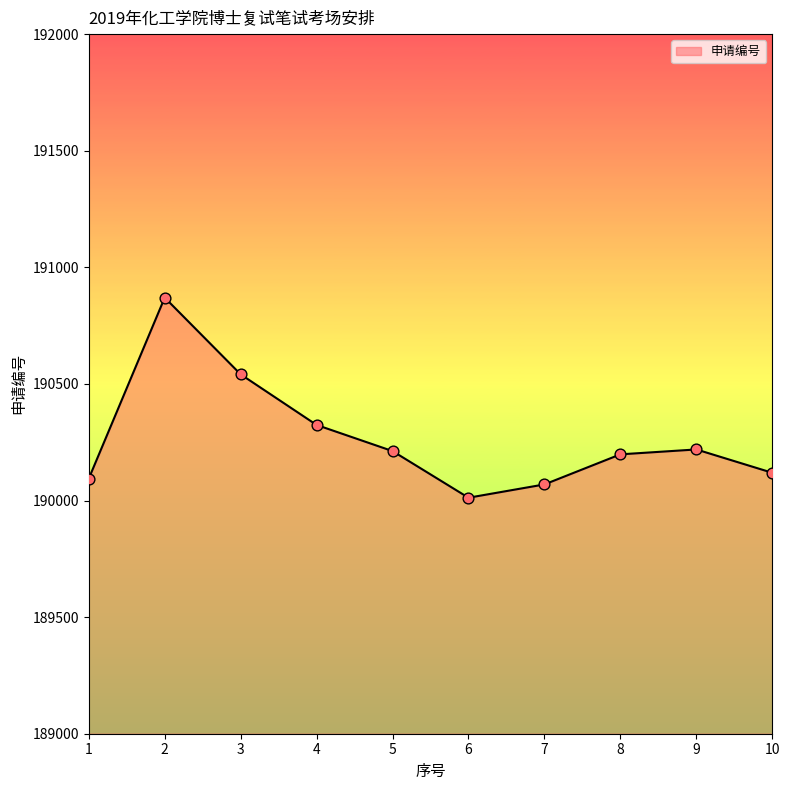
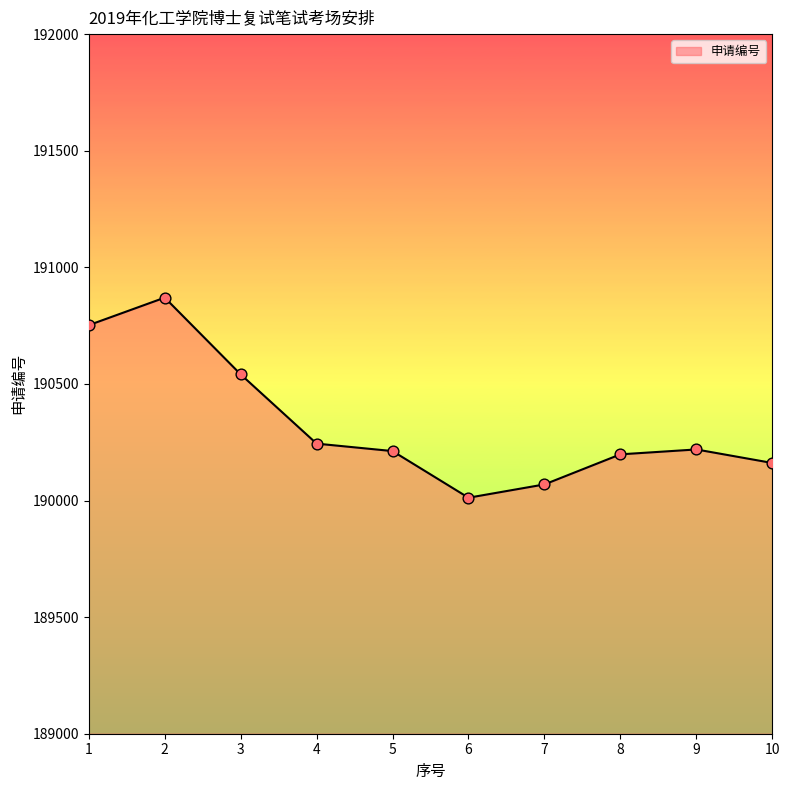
1: 190090 -> 190750
4: 190320 -> 190240
10: 190120 -> 190160
